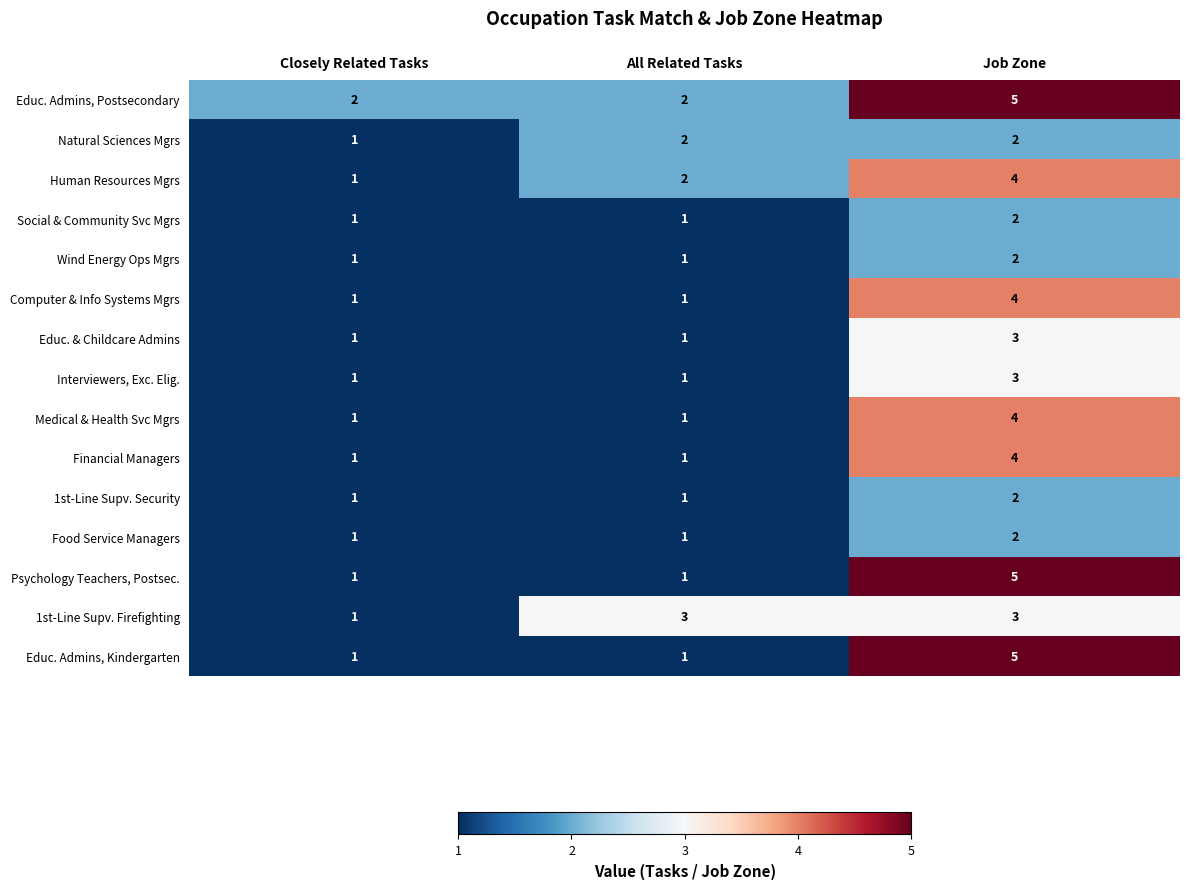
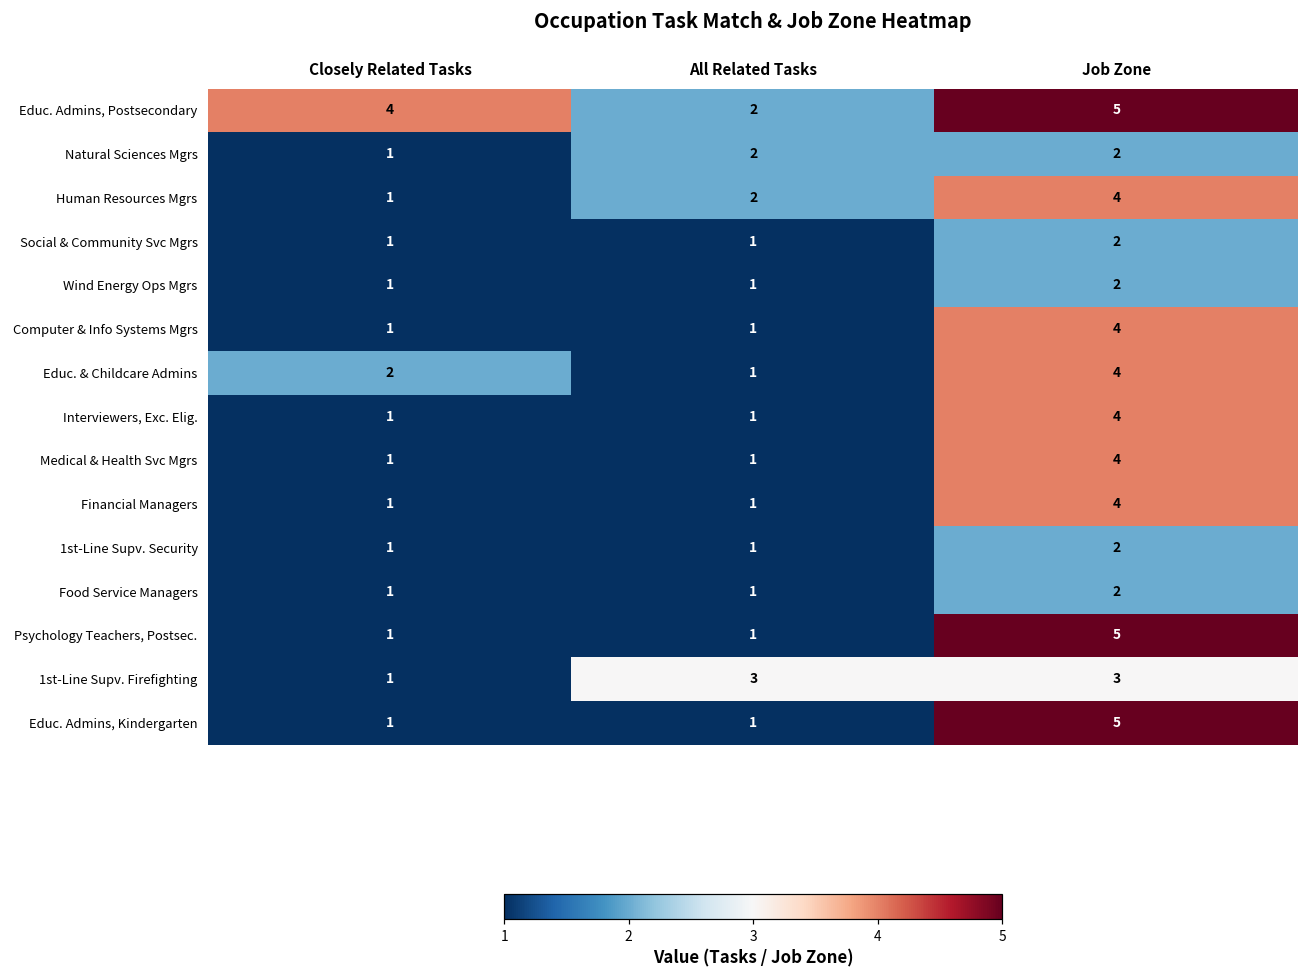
Educ. Admins, Postsecondary, Closely Related Tasks: 2 -> 4
Educ. & Childcare Admins, Closely Related Tasks: 1 -> 2
Educ. & Childcare Admins, Job Zone: 3 -> 4
Interviewers, Exc. Elig., Job Zone: 3 -> 4
